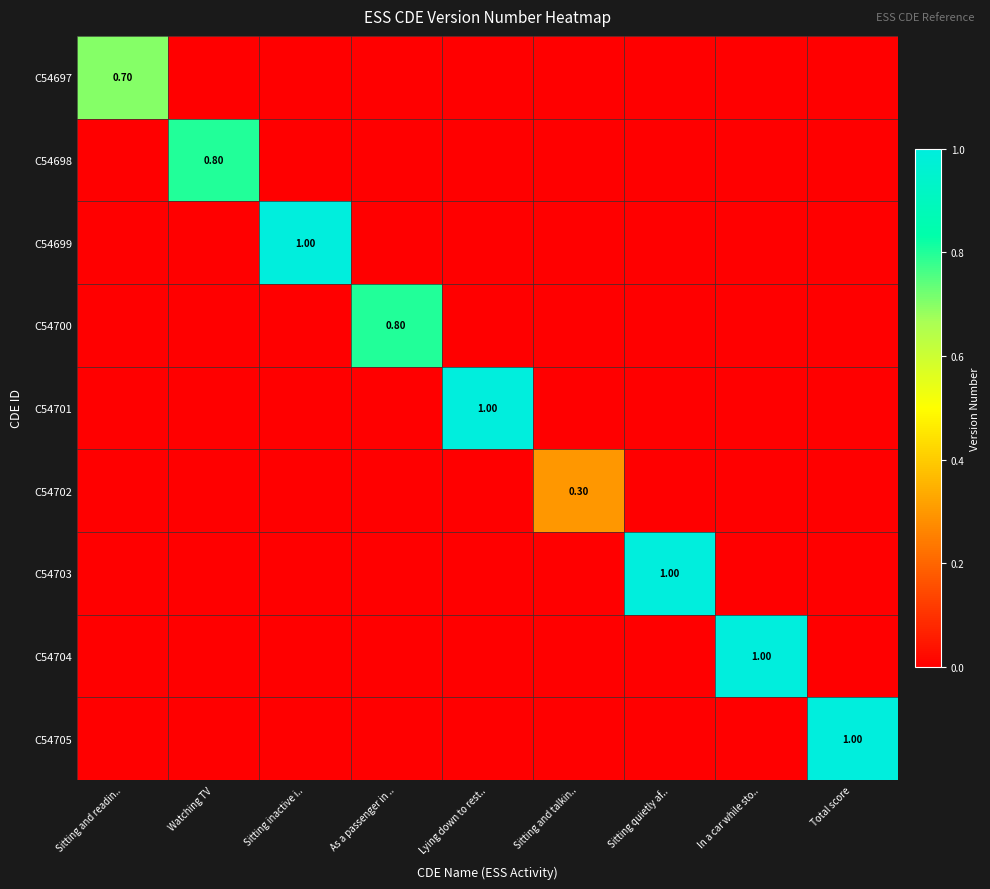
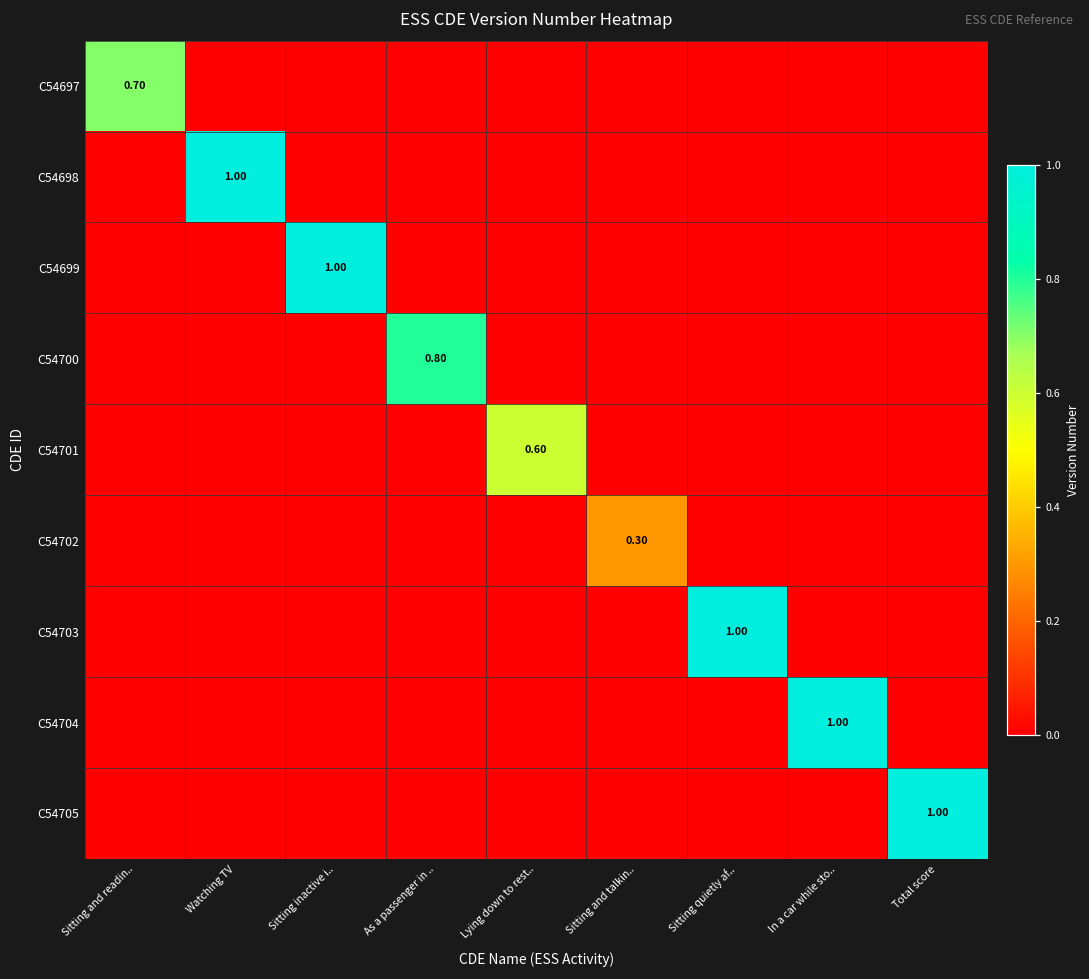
C54698, Watching TV: 0.80 -> 1.00
C54701, Lying down to rest..: 1.00 -> 0.60
